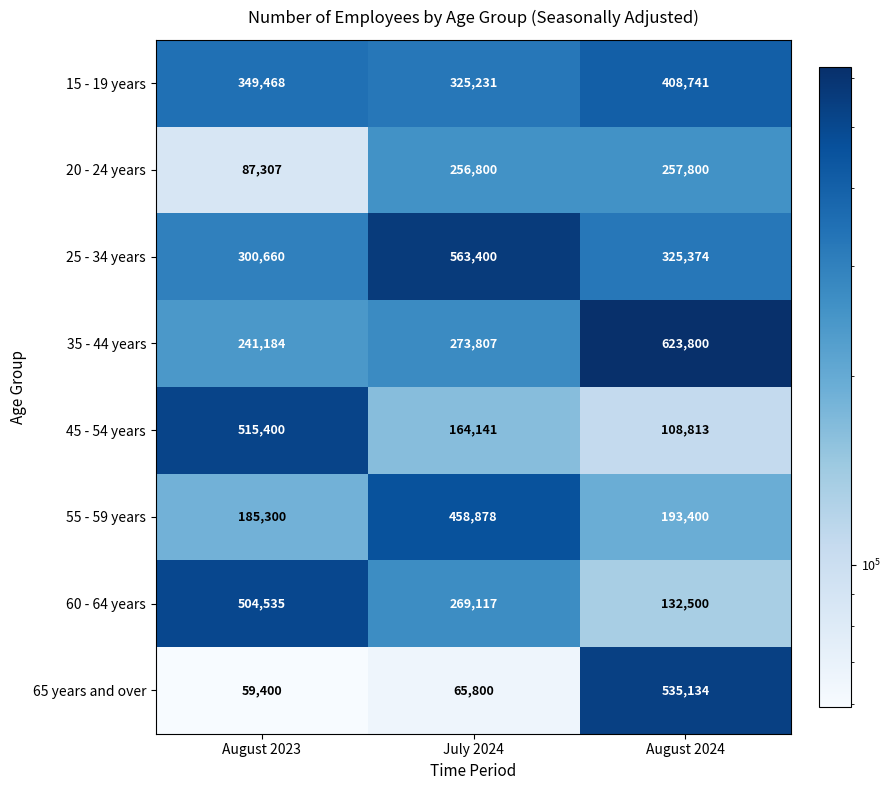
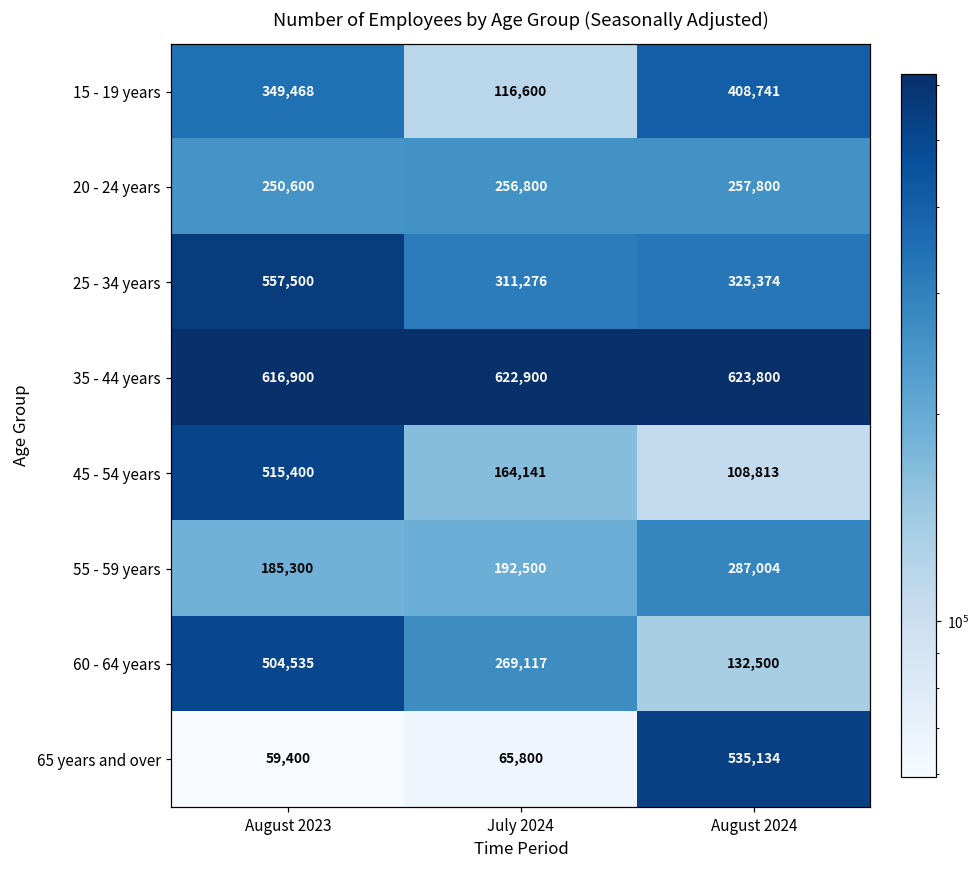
15 - 19 years, July 2024: 325,231 -> 116,600
20 - 24 years, August 2023: 87,307 -> 250,600
25 - 34 years, August 2023: 300,660 -> 557,500
25 - 34 years, July 2024: 563,400 -> 311,276
35 - 44 years, August 2023: 241,184 -> 616,900
35 - 44 years, July 2024: 273,807 -> 622,900
55 - 59 years, July 2024: 458,878 -> 192,500
55 - 59 years, August 2024: 193,400 -> 287,004
